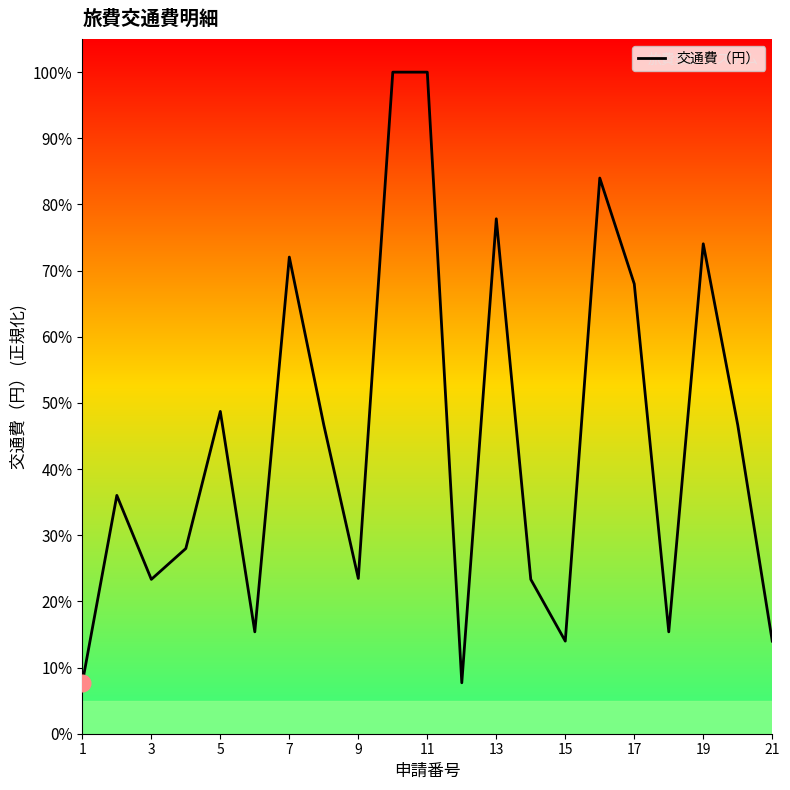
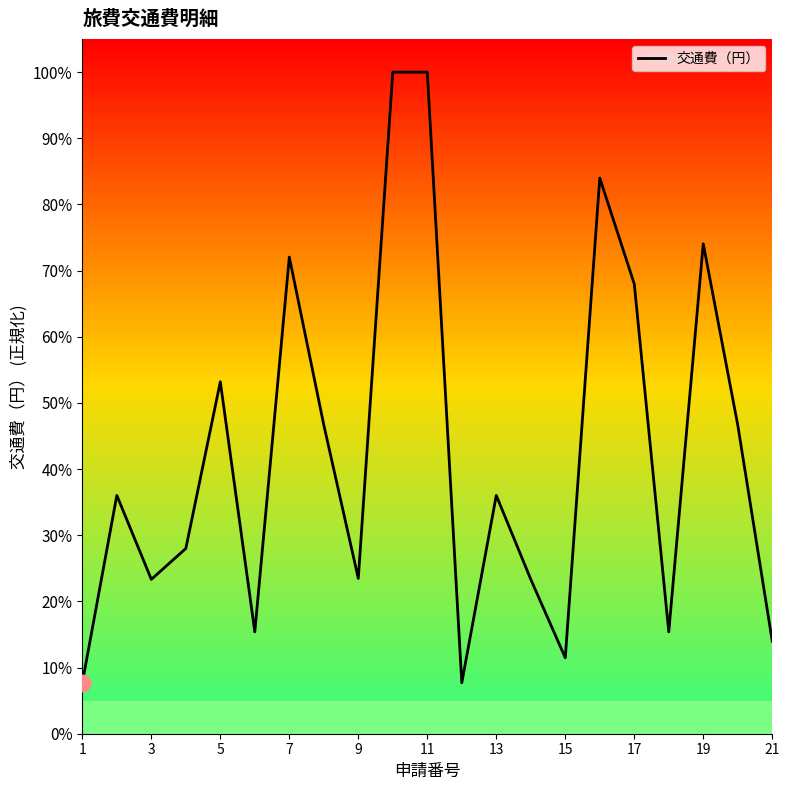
交通費（円）, 5: 49% -> 53%
交通費（円）, 13: 78% -> 36%
交通費（円）, 15: 14% -> 11%
